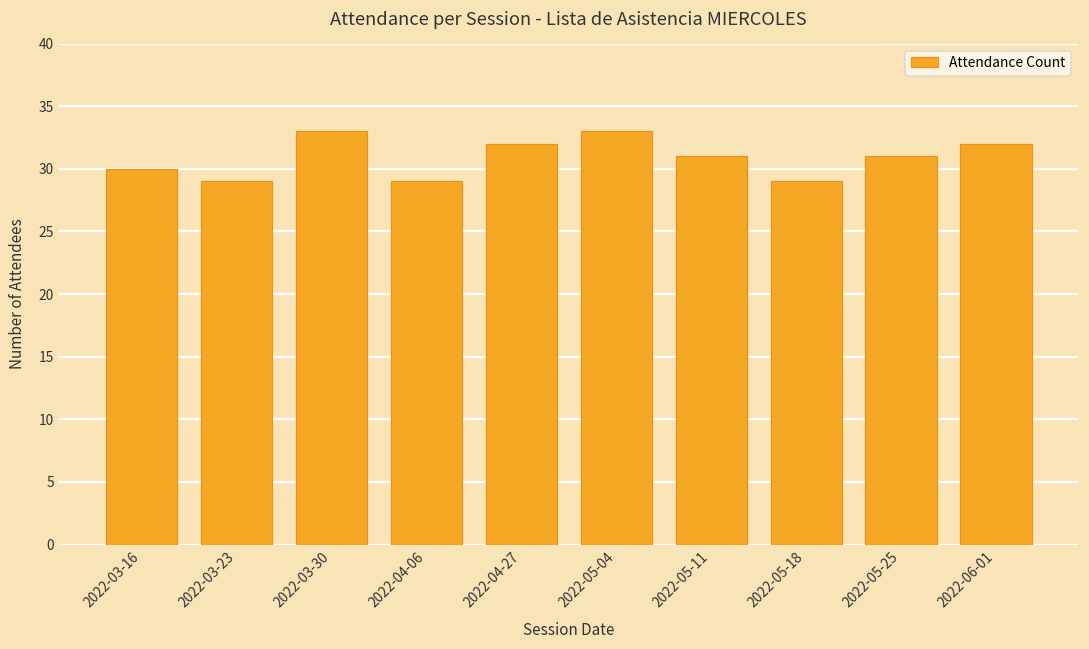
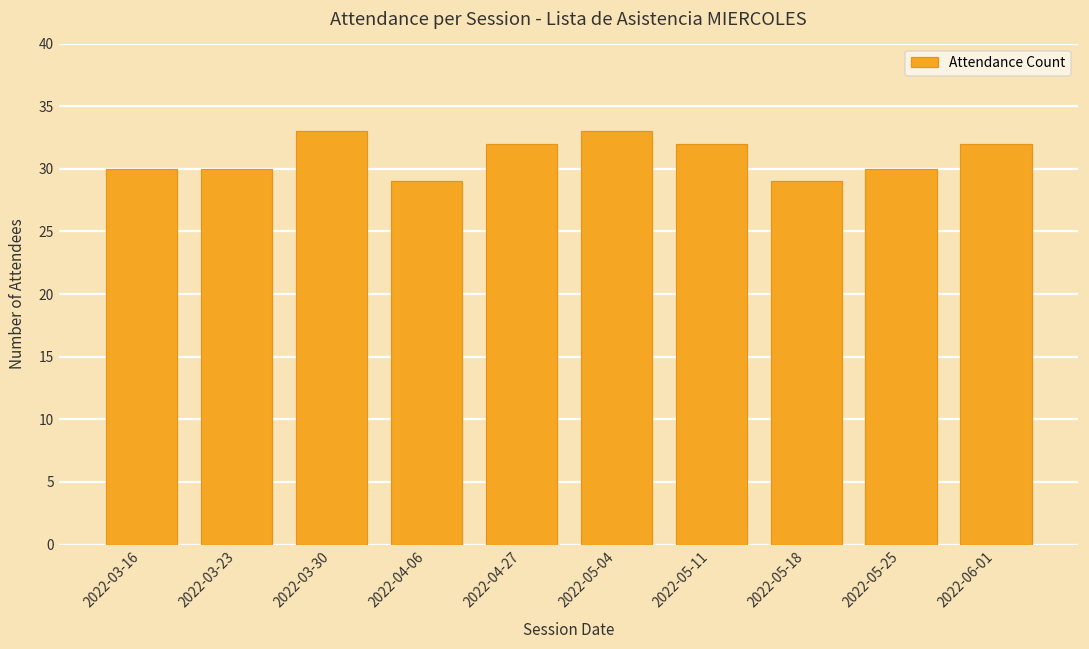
2022-03-23: 29 -> 30
2022-05-11: 31 -> 32
2022-05-25: 31 -> 30
